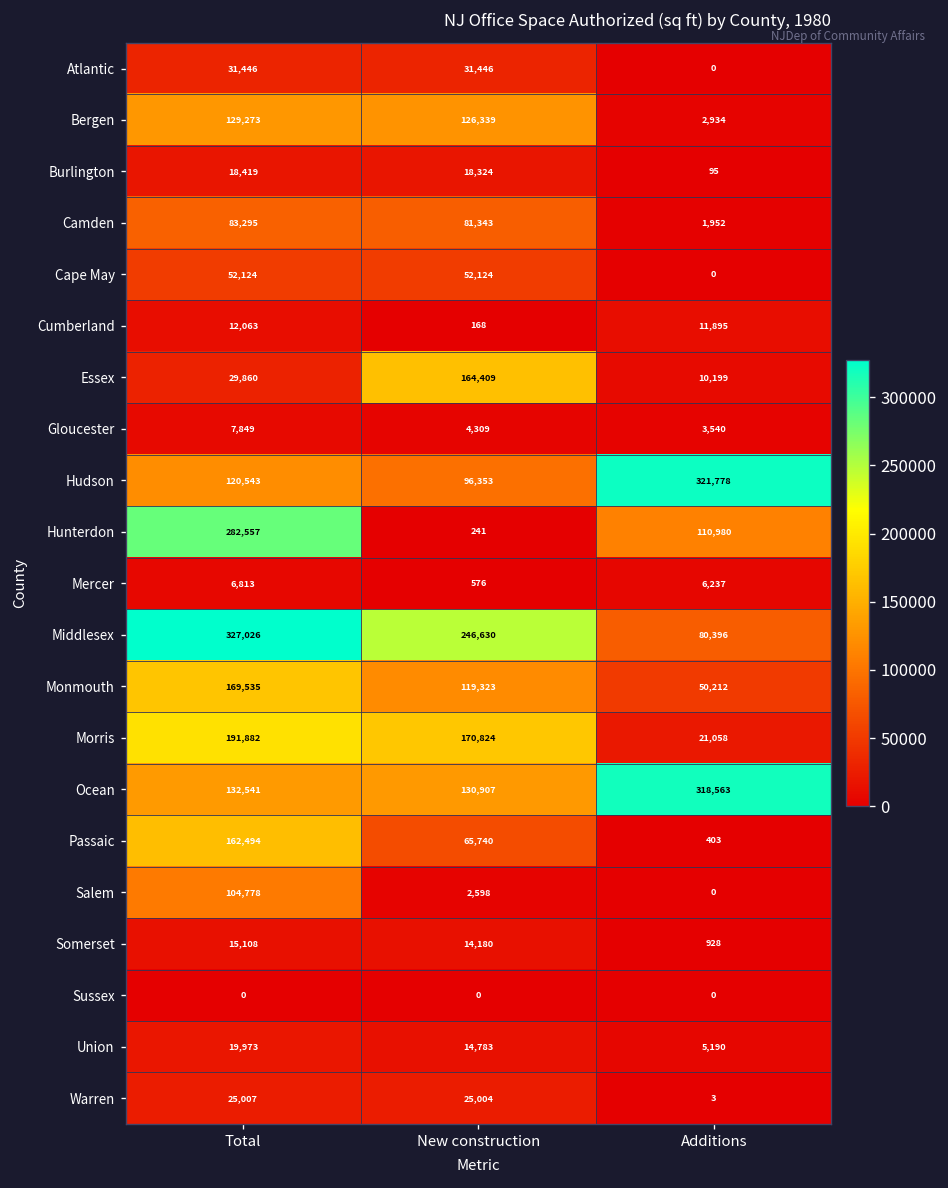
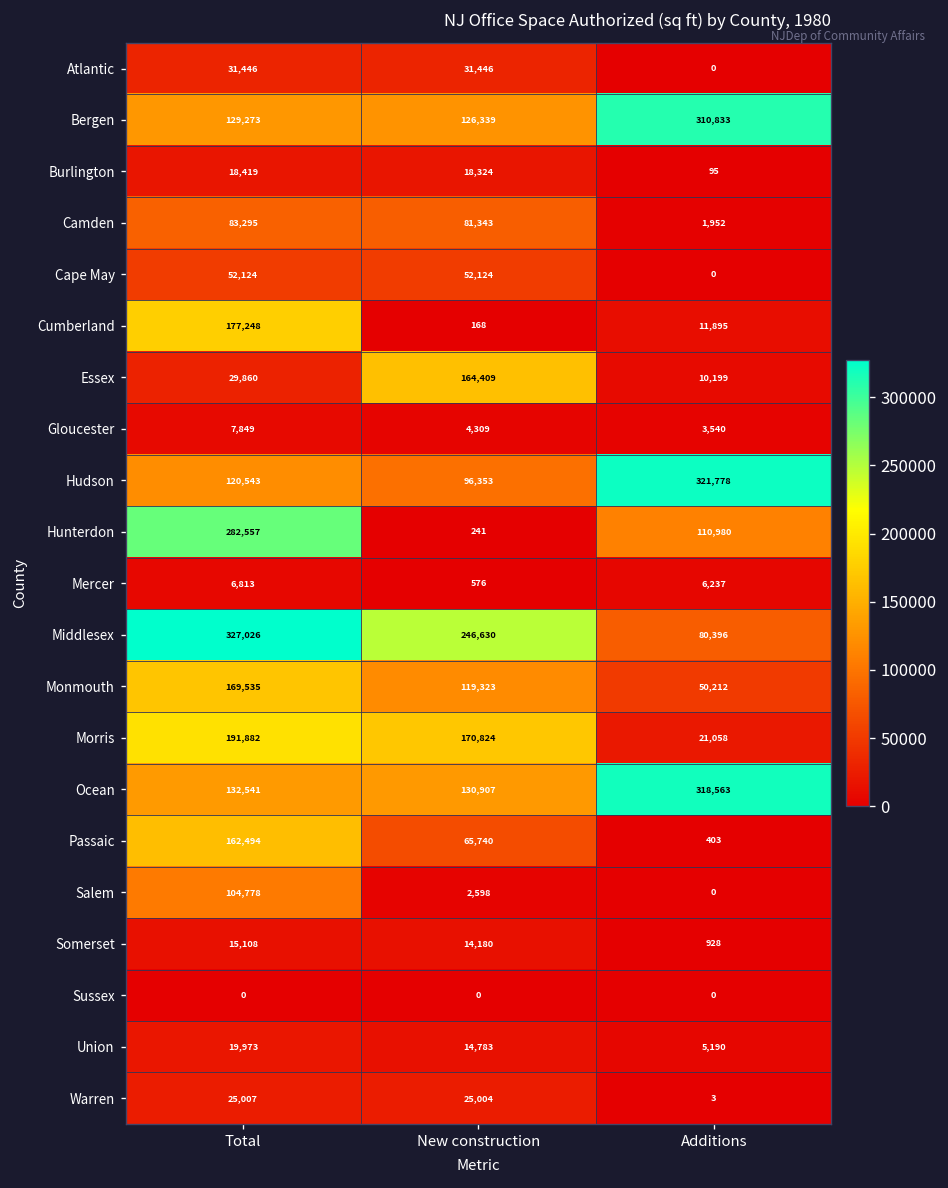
Bergen, Additions: 2,934 -> 310,833
Cumberland, Total: 12,063 -> 177,248
